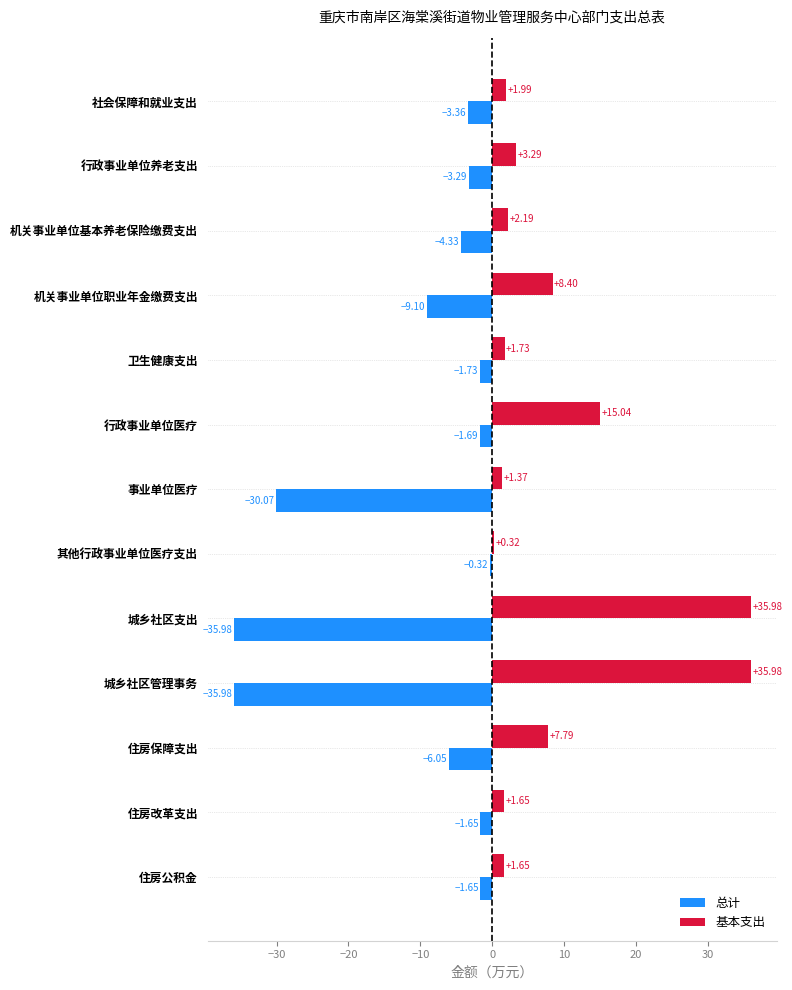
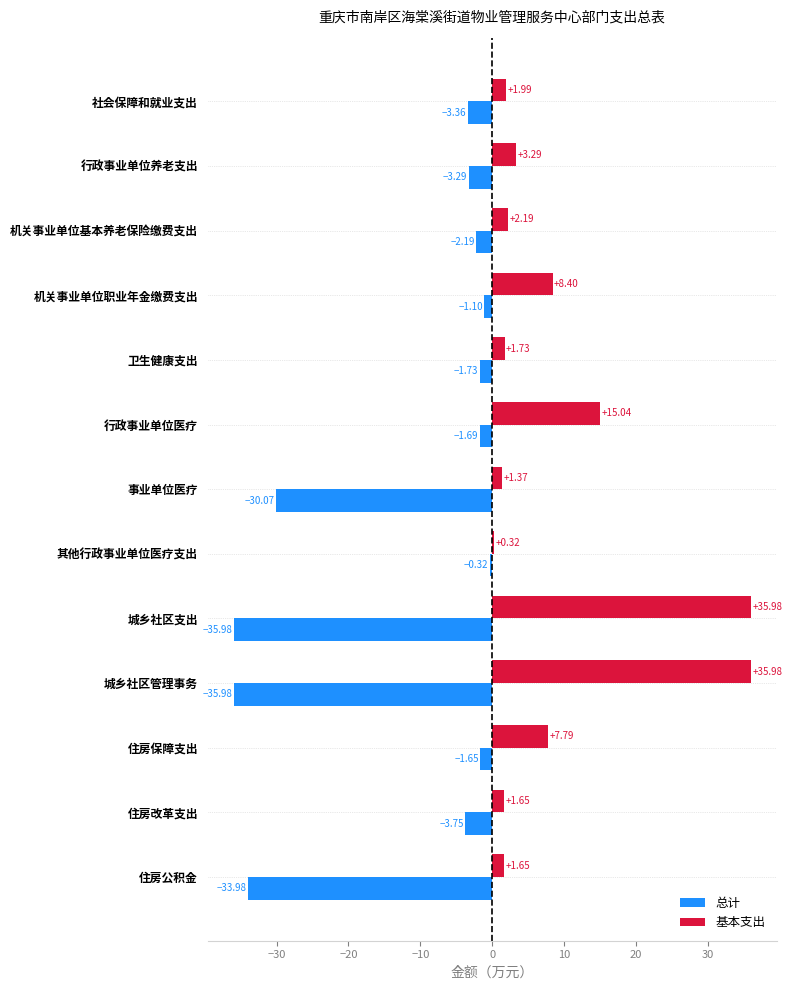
总计, 机关事业单位基本养老保险缴费支出: -4.33 -> -2.19
总计, 机关事业单位职业年金缴费支出: -9.10 -> -1.10
总计, 住房保障支出: -6.05 -> -1.65
总计, 住房改革支出: -1.65 -> -3.75
总计, 住房公积金: -1.65 -> -33.98
